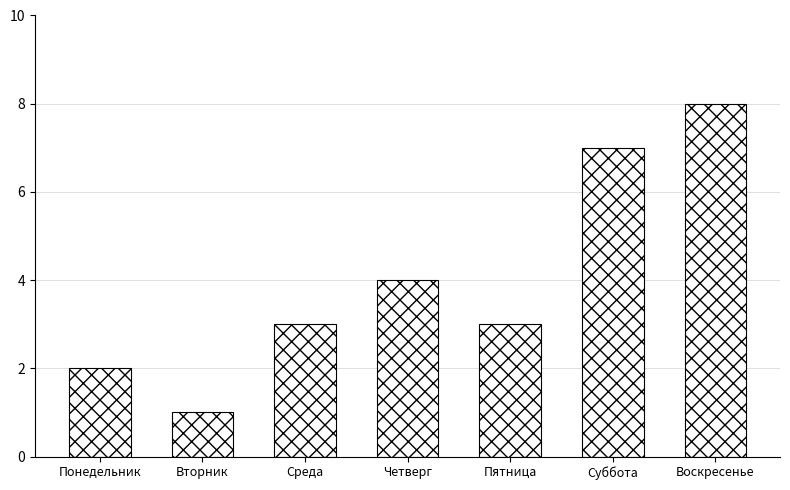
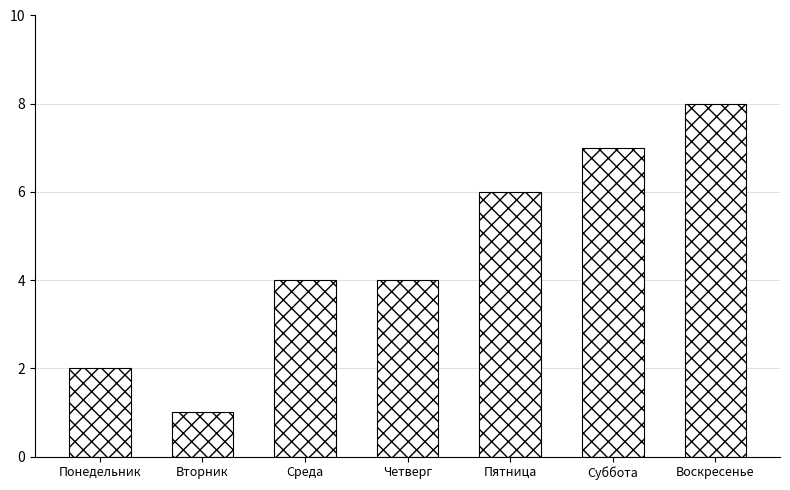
Среда: 3 -> 4
Пятница: 3 -> 6
